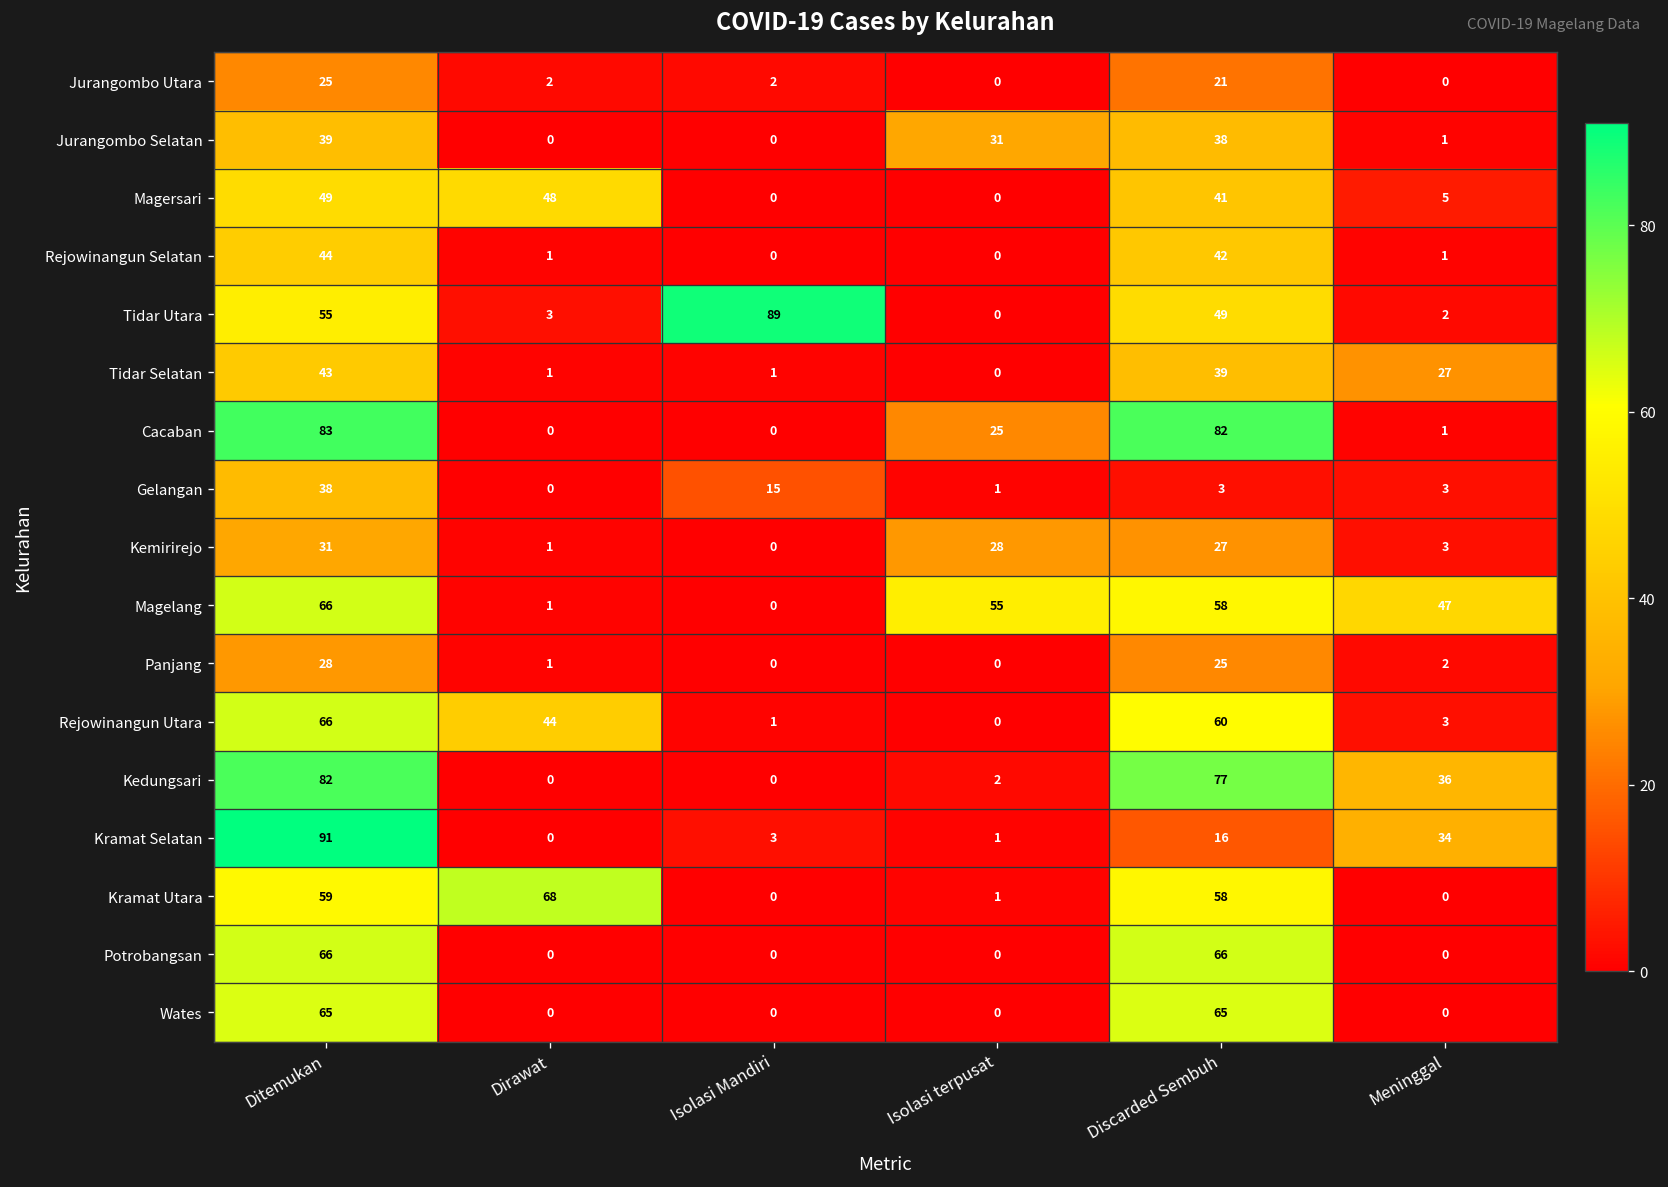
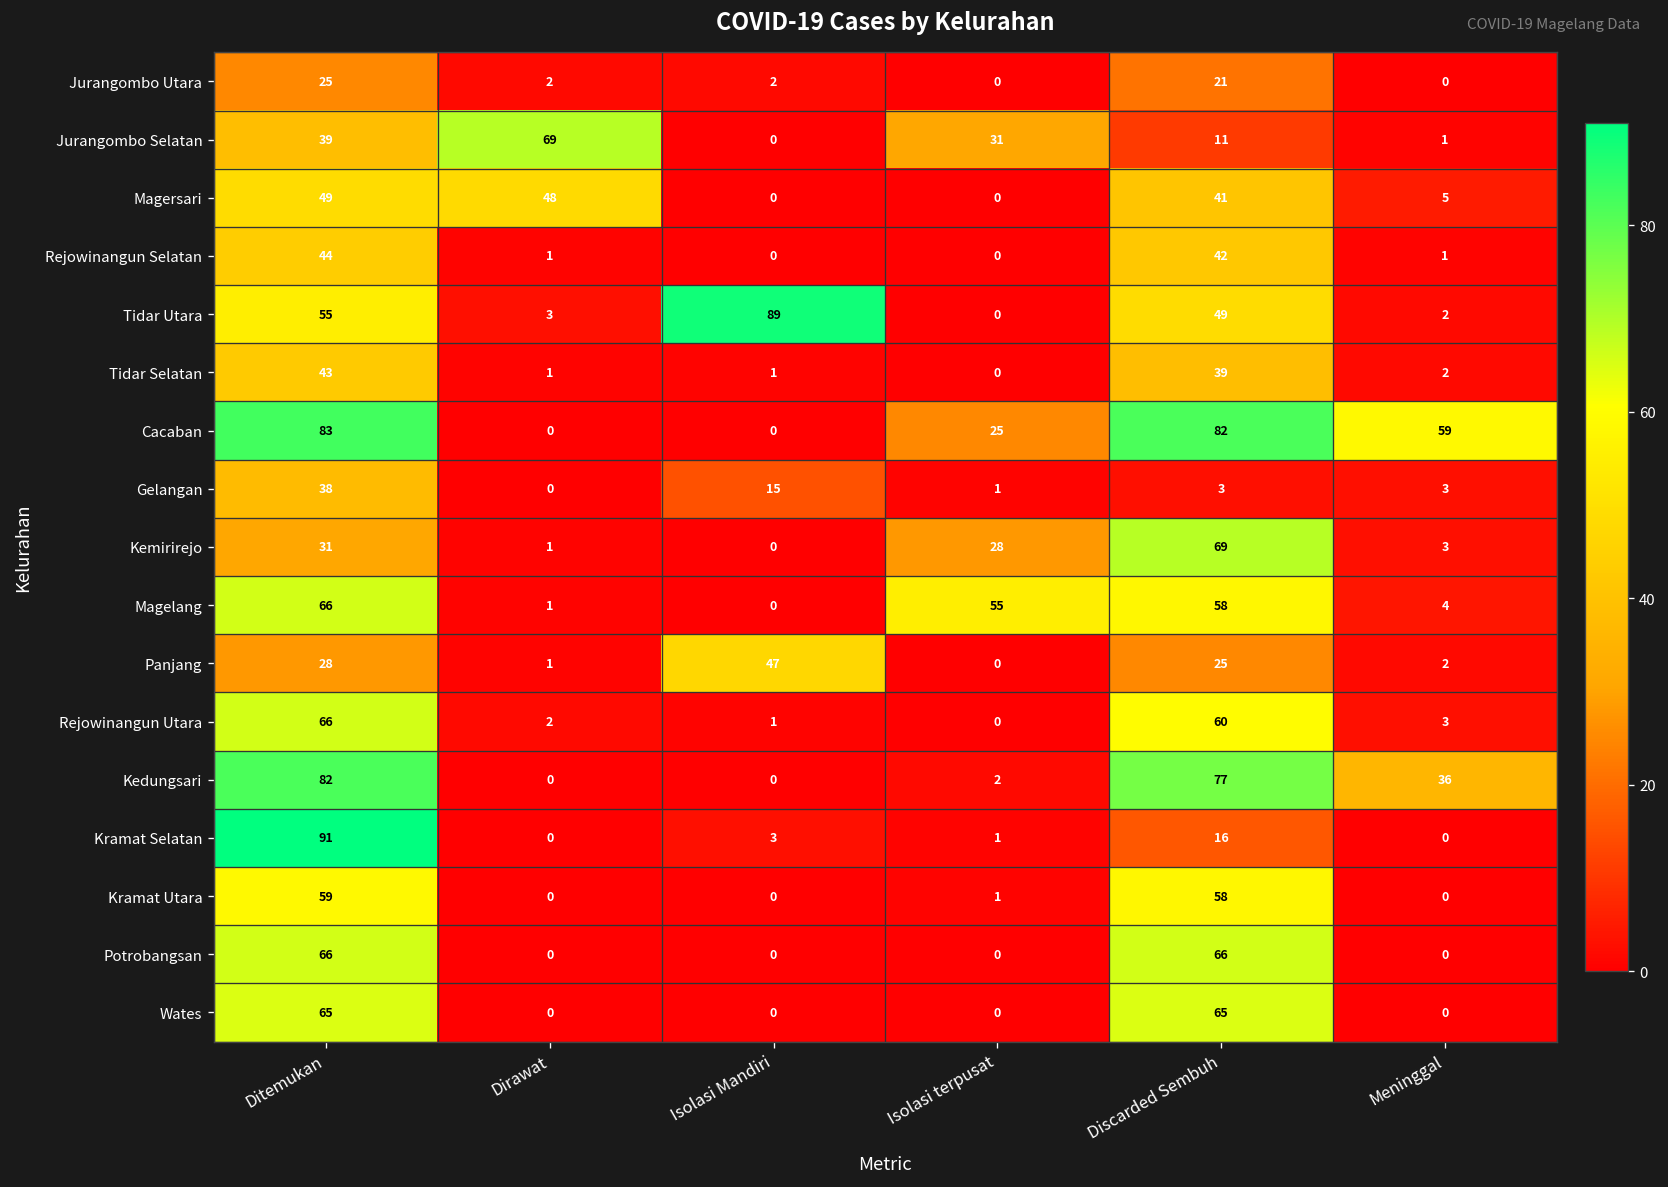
Jurangombo Selatan, Dirawat: 0 -> 69
Jurangombo Selatan, Discarded Sembuh: 38 -> 11
Tidar Selatan, Meninggal: 27 -> 2
Cacaban, Meninggal: 1 -> 59
Kemirirejo, Discarded Sembuh: 27 -> 69
Magelang, Meninggal: 47 -> 4
Panjang, Isolasi Mandiri: 0 -> 47
Rejowinangun Utara, Dirawat: 44 -> 2
Kramat Selatan, Meninggal: 34 -> 0
Kramat Utara, Dirawat: 68 -> 0
